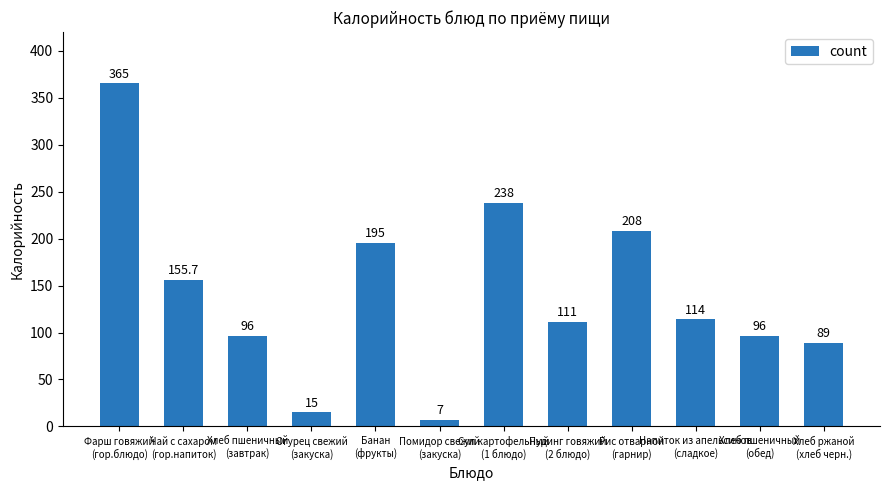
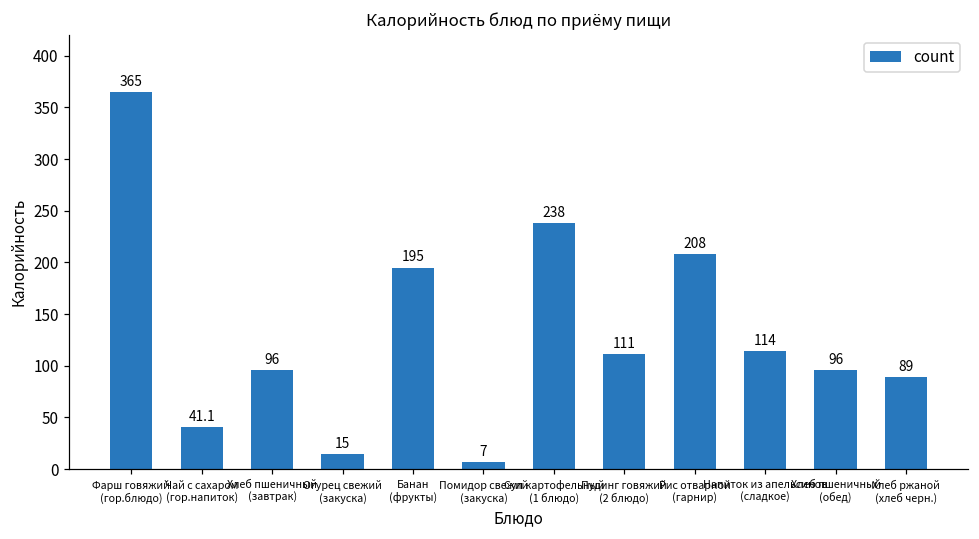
Чай с сахаром (гор.напиток): 155.7 -> 41.1
